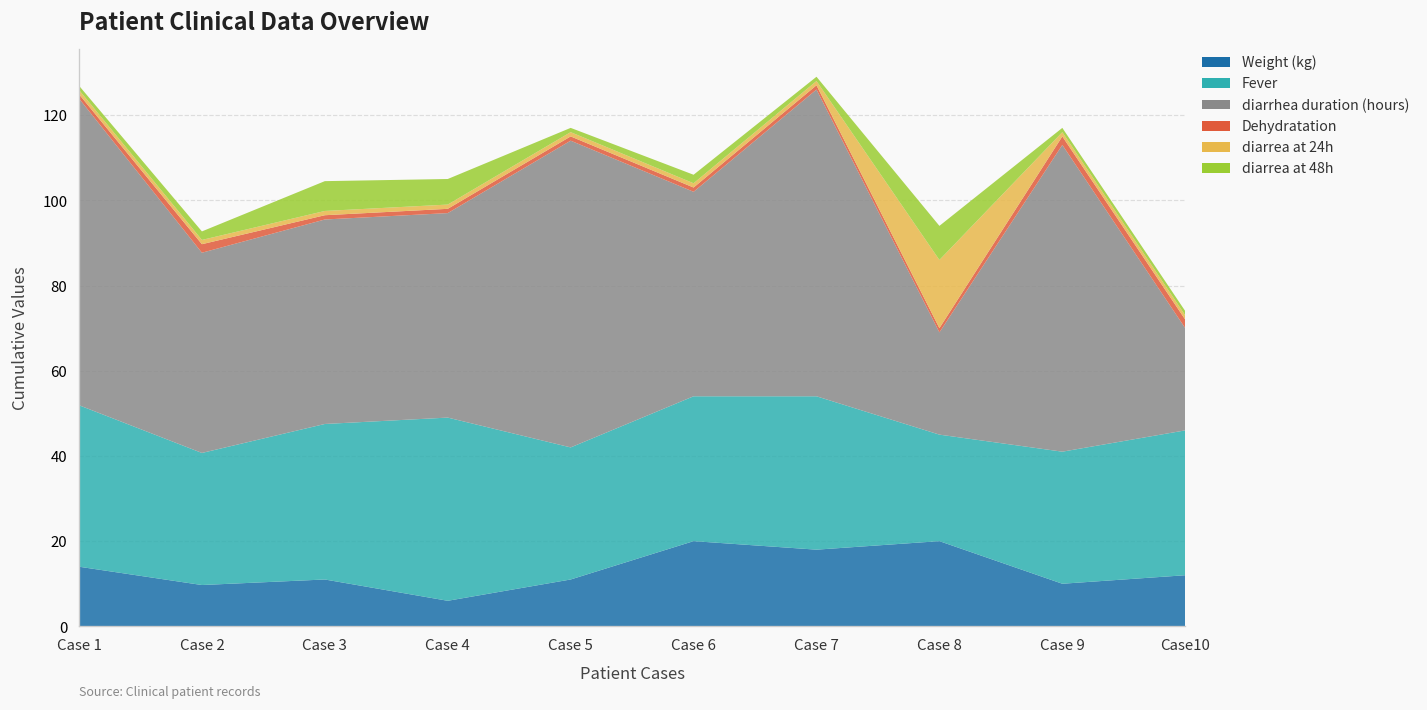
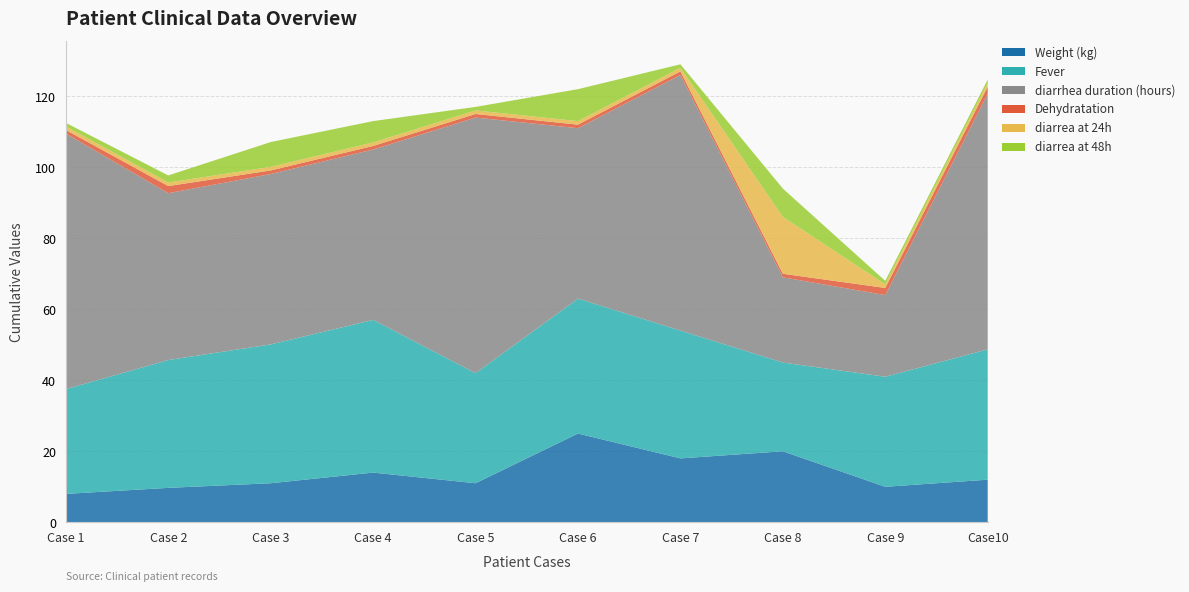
Weight (kg), Case 1: 14 -> 8
Fever, Case 1: 38 -> 30
Fever, Case 2: 31 -> 36
Fever, Case 3: 37 -> 39
Weight (kg), Case 4: 6 -> 14
Weight (kg), Case 6: 20 -> 25
Fever, Case 6: 34 -> 38
diarrea at 48h, Case 6: 2 -> 9
diarrhea duration (hours), Case 9: 72 -> 23
Fever, Case10: 34 -> 37
diarrhea duration (hours), Case10: 24 -> 72
